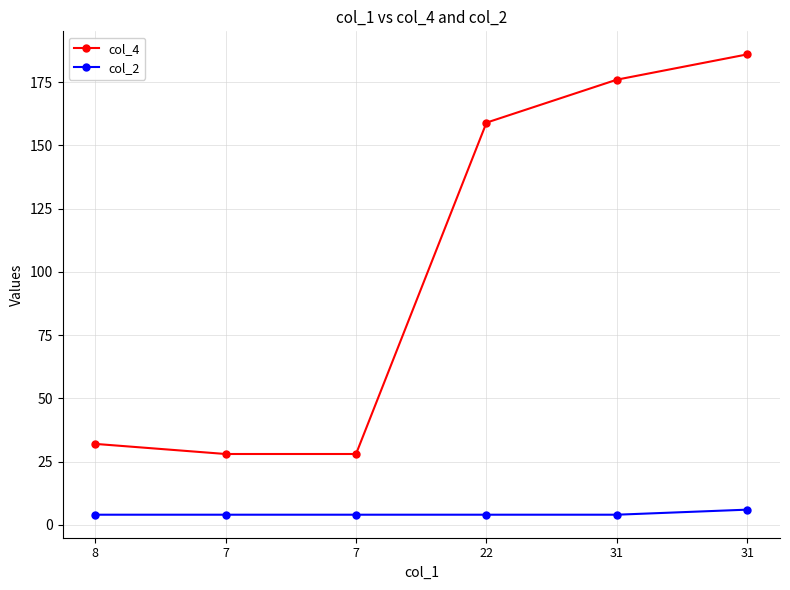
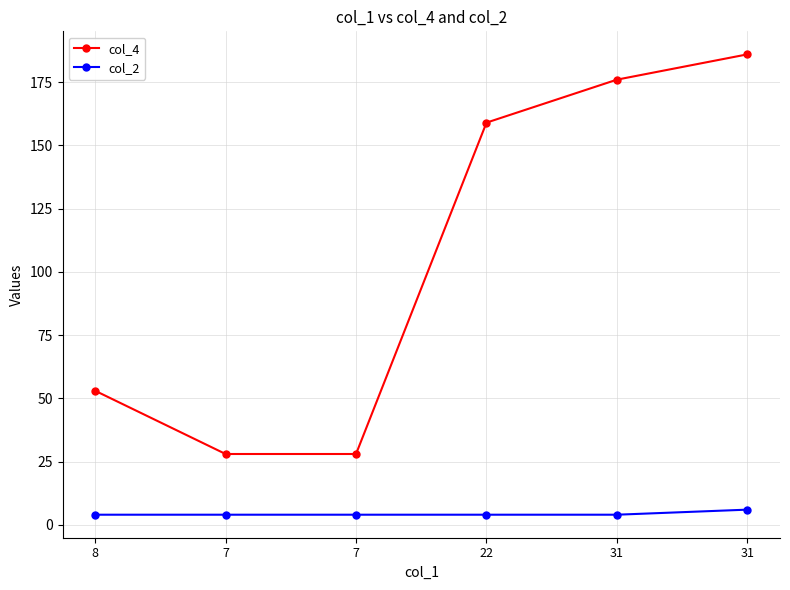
col_4, 8: 32 -> 53
